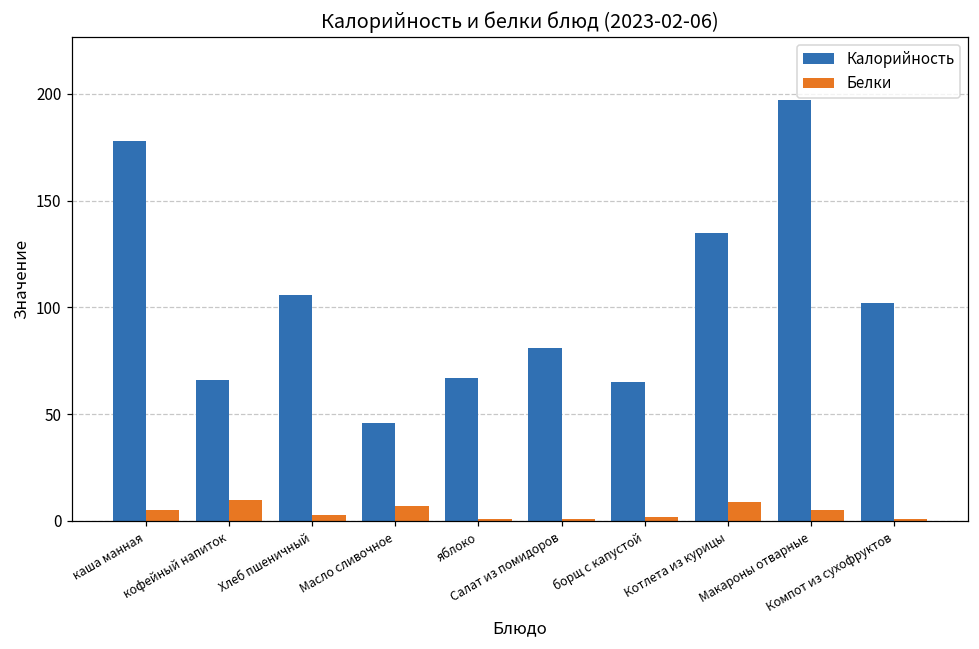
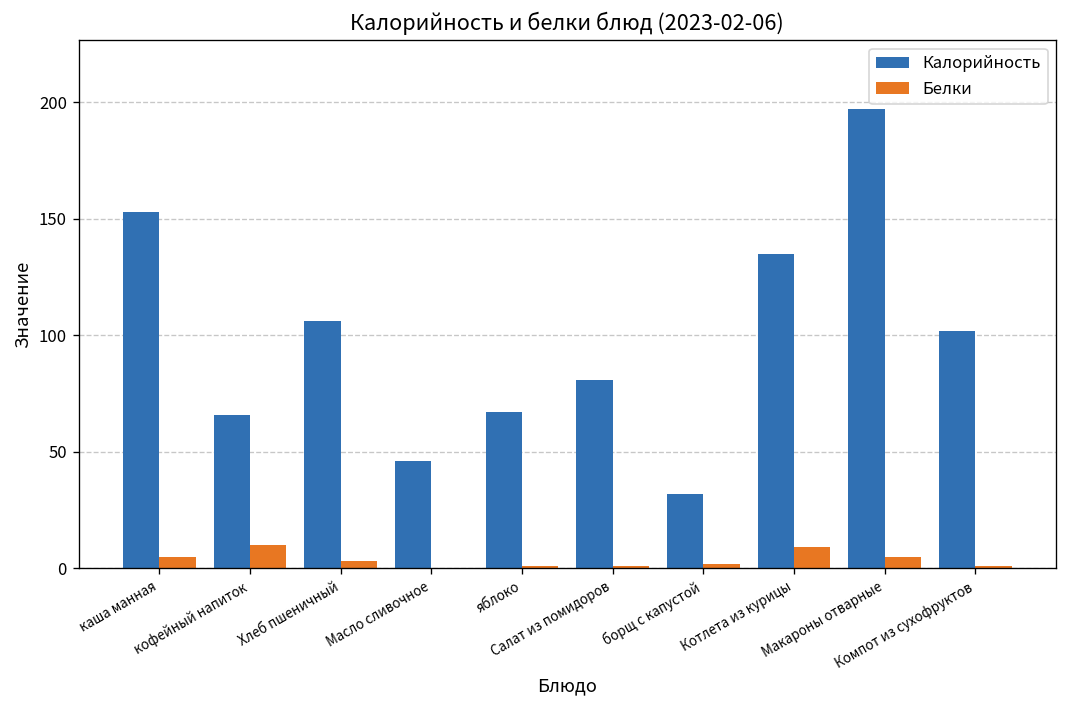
Калорийность, каша манная: 178 -> 153
Белки, Масло сливочное: 7 -> 0
Калорийность, борщ с капустой: 65 -> 32
